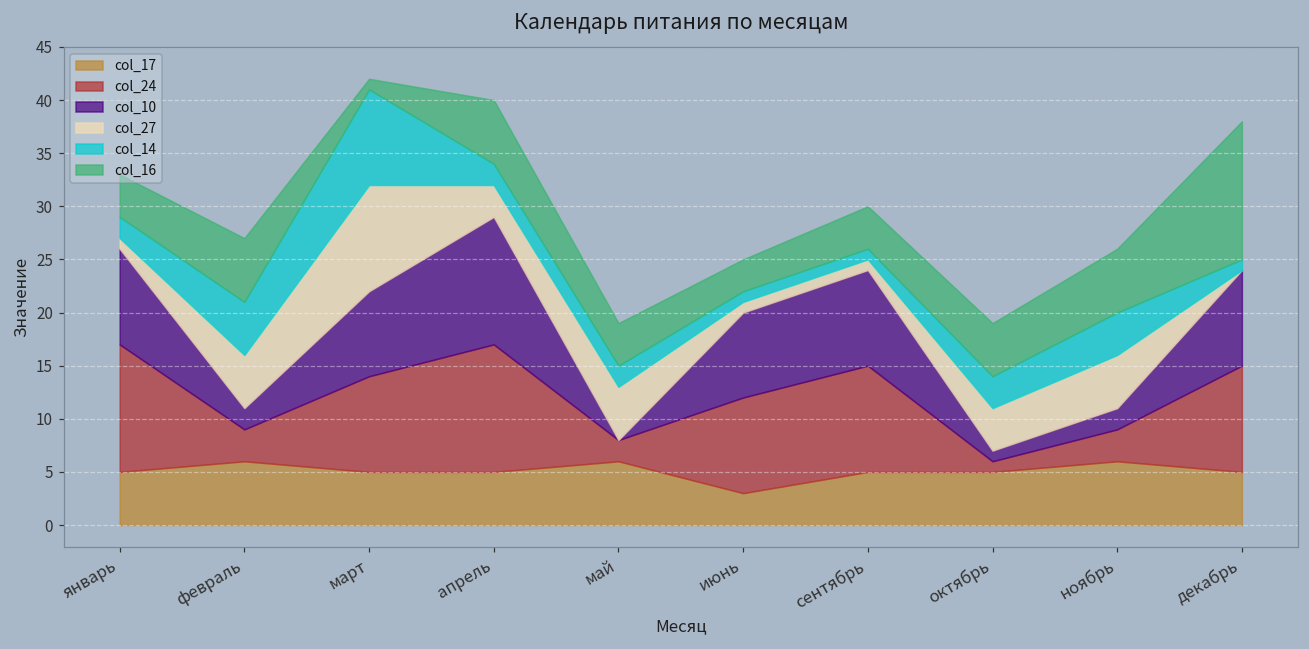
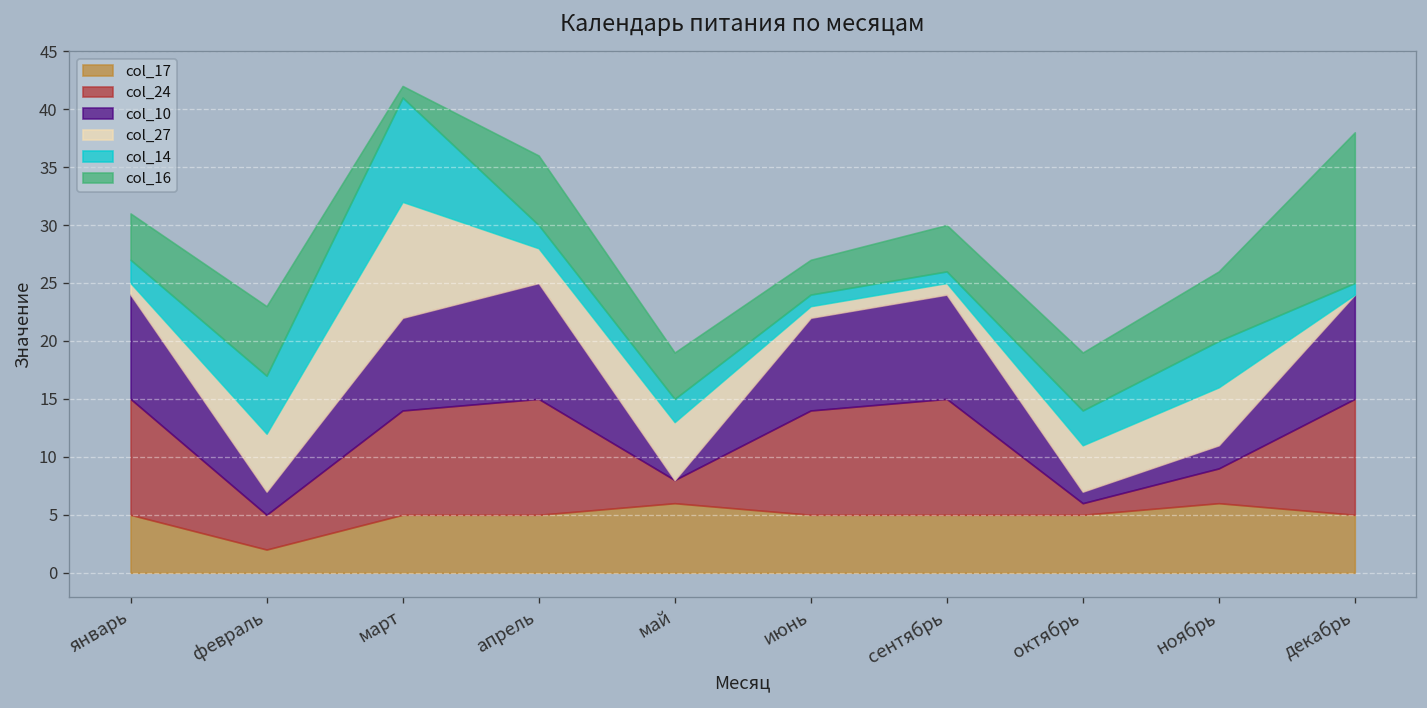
col_24, январь: 12 -> 10
col_17, февраль: 6 -> 2
col_24, апрель: 12 -> 10
col_10, апрель: 12 -> 10
col_17, июнь: 3 -> 5
